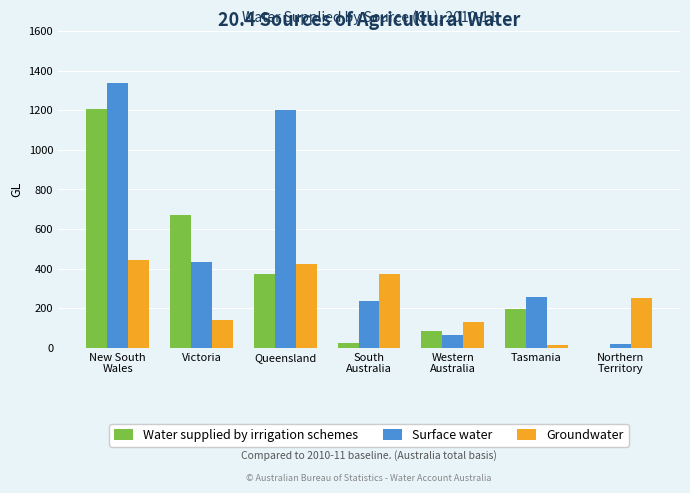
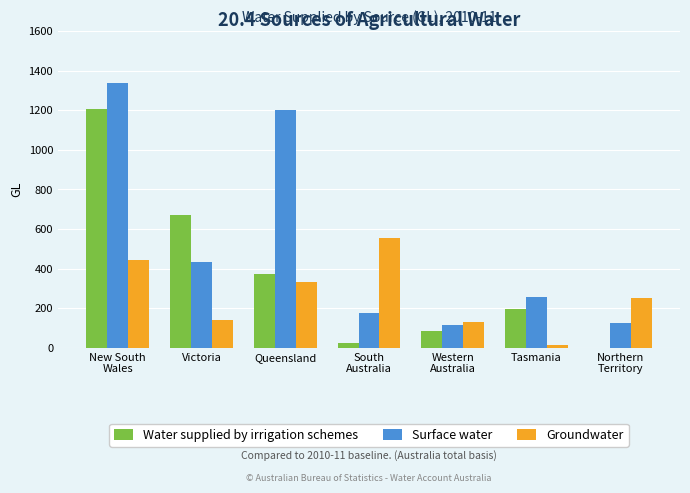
Groundwater, Queensland: 420 -> 330
Surface water, South Australia: 240 -> 180
Groundwater, South Australia: 370 -> 560
Surface water, Western Australia: 70 -> 110
Surface water, Northern Territory: 20 -> 120
